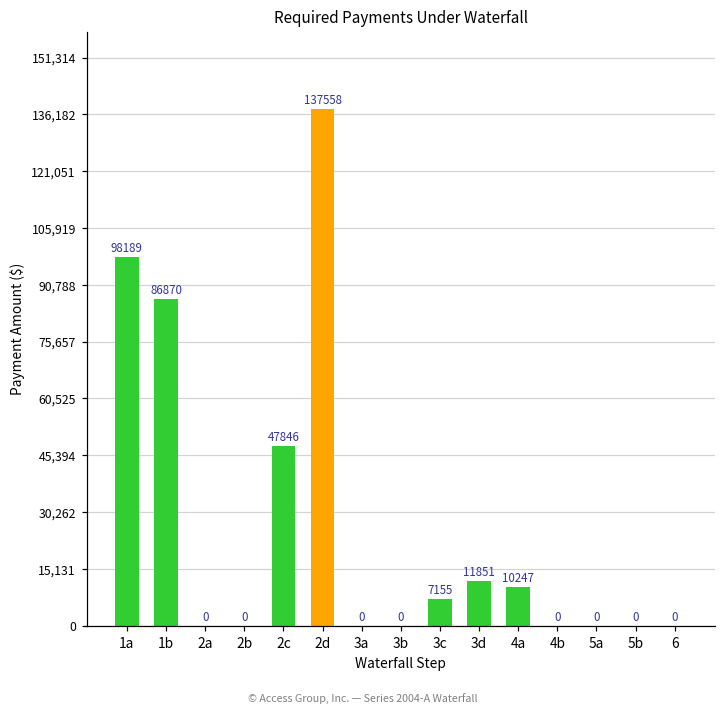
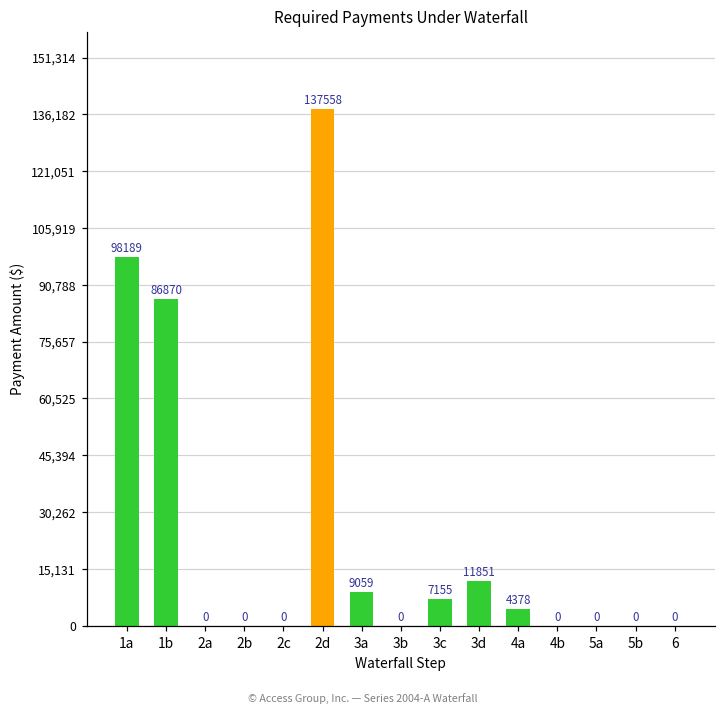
2c: 47846 -> 0
3a: 0 -> 9059
4a: 10247 -> 4378
